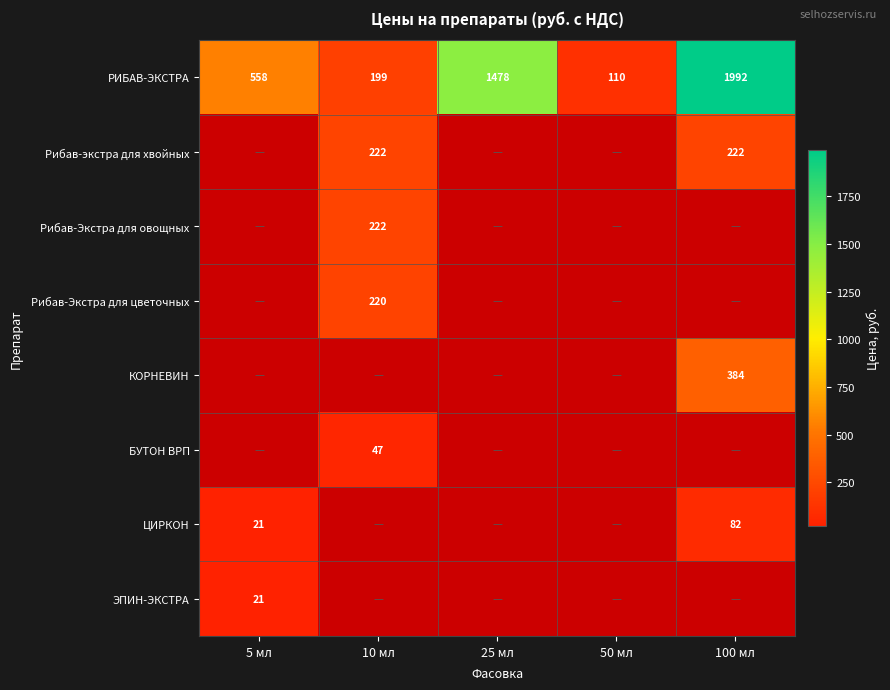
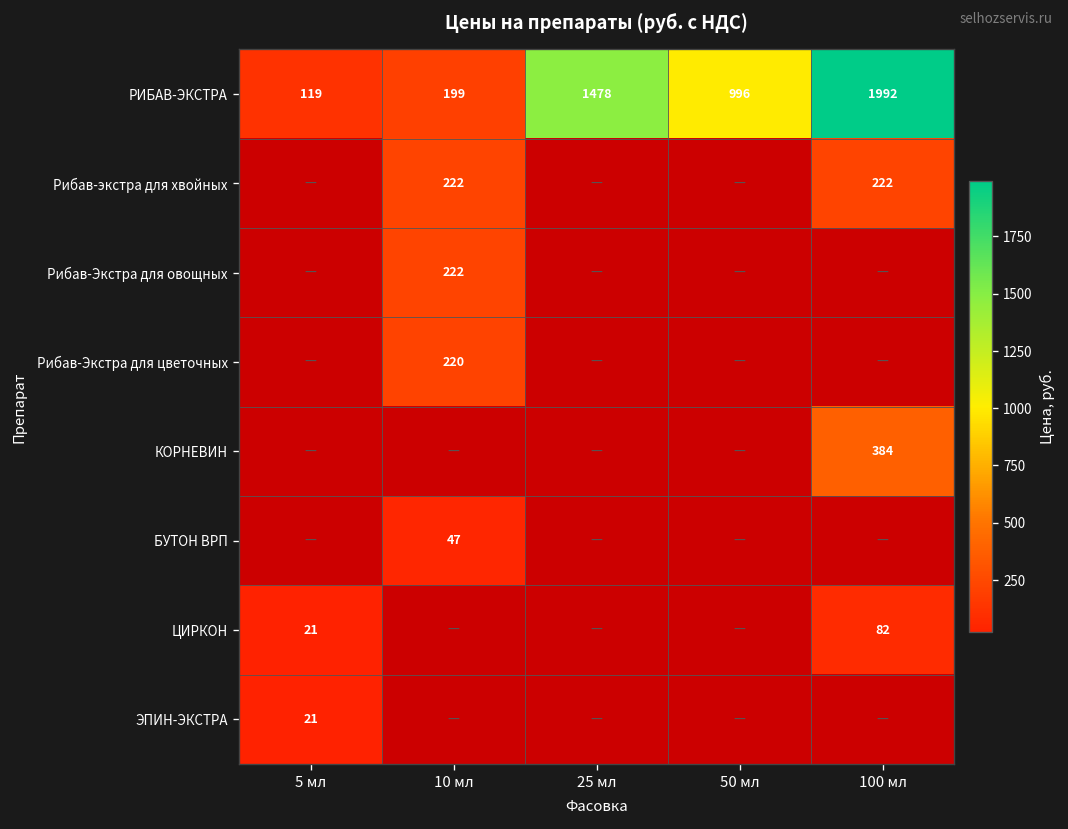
РИБАВ-ЭКСТРА, 5 мл: 558 -> 119
РИБАВ-ЭКСТРА, 50 мл: 110 -> 996
